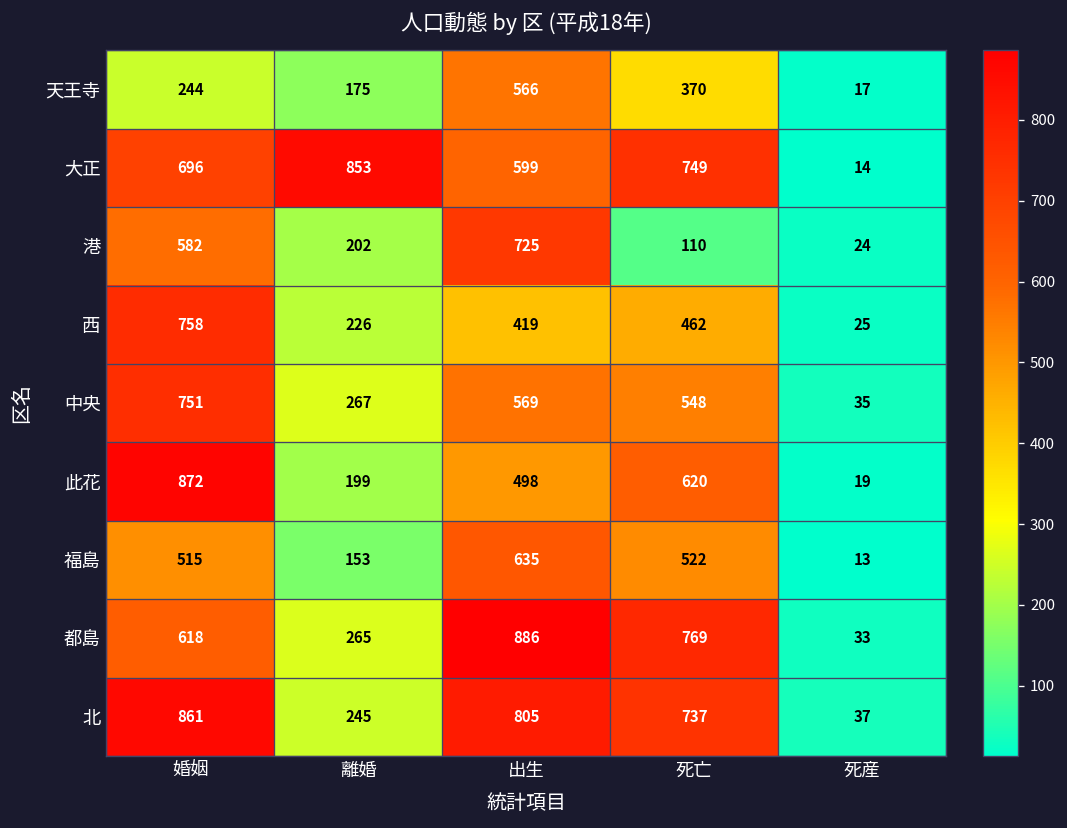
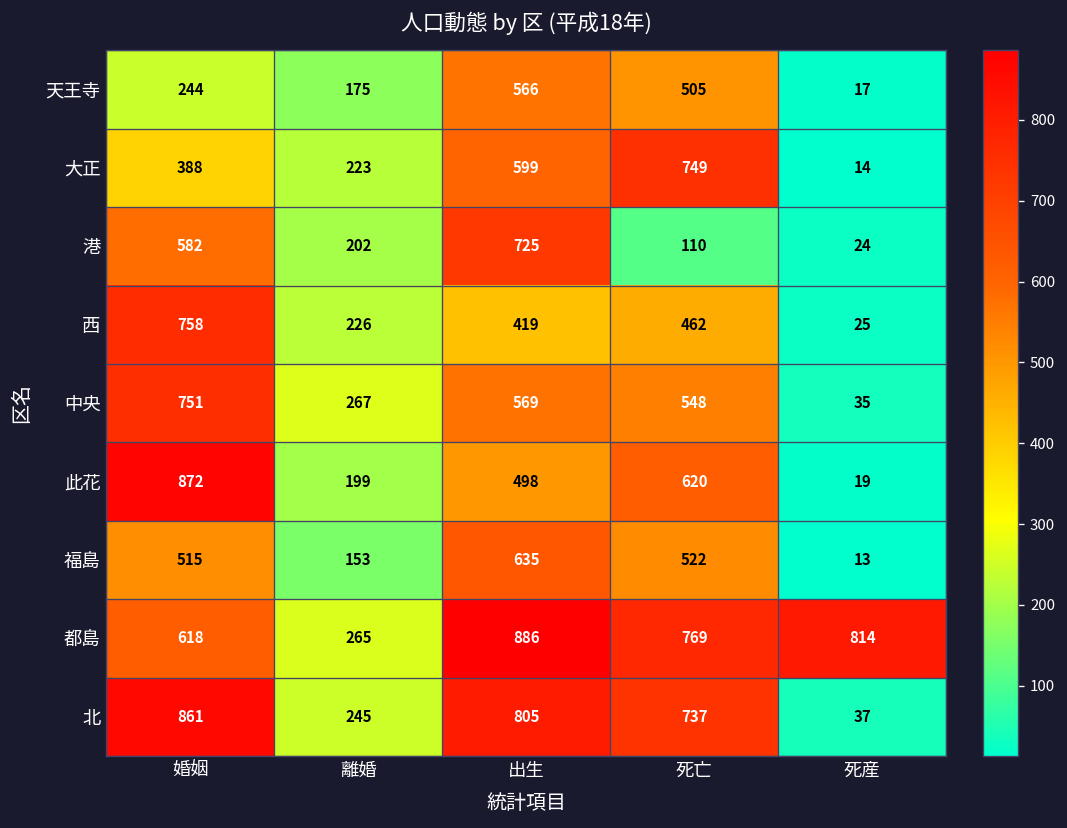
天王寺, 死亡: 370 -> 505
大正, 婚姻: 696 -> 388
大正, 離婚: 853 -> 223
都島, 死産: 33 -> 814
